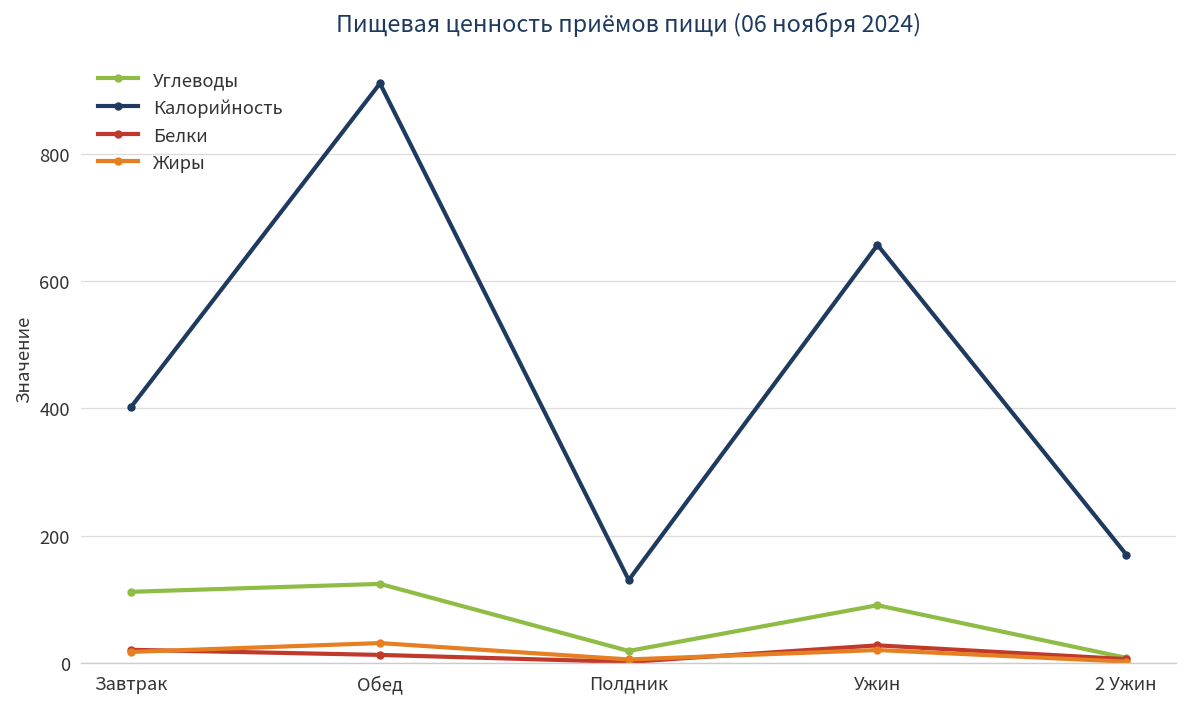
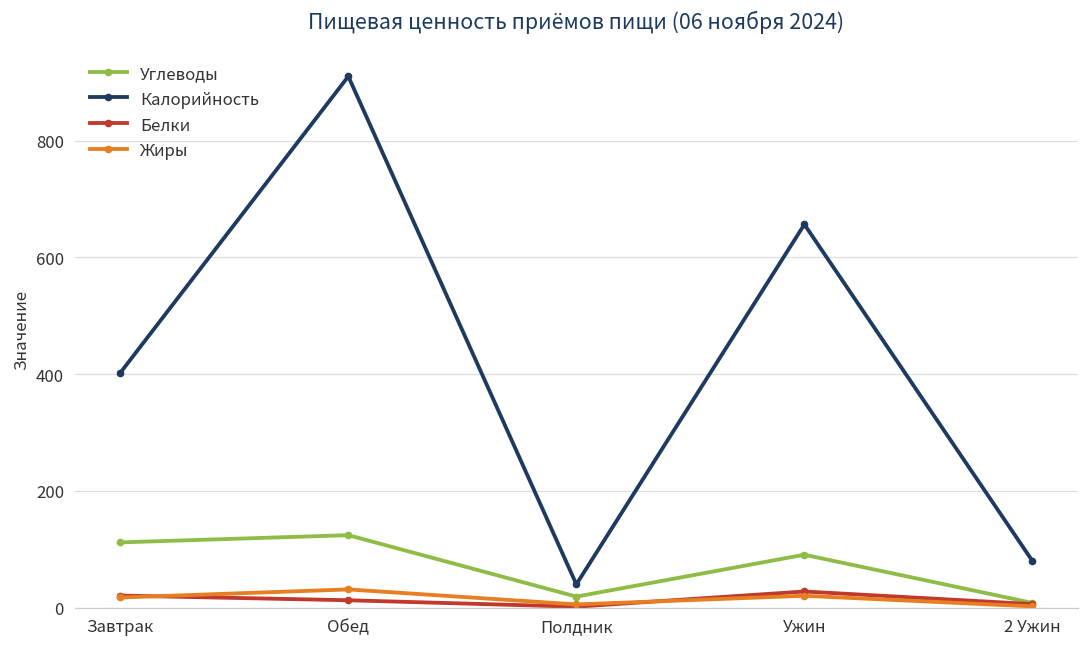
Калорийность, Полдник: 130 -> 40
Калорийность, 2 Ужин: 170 -> 80
